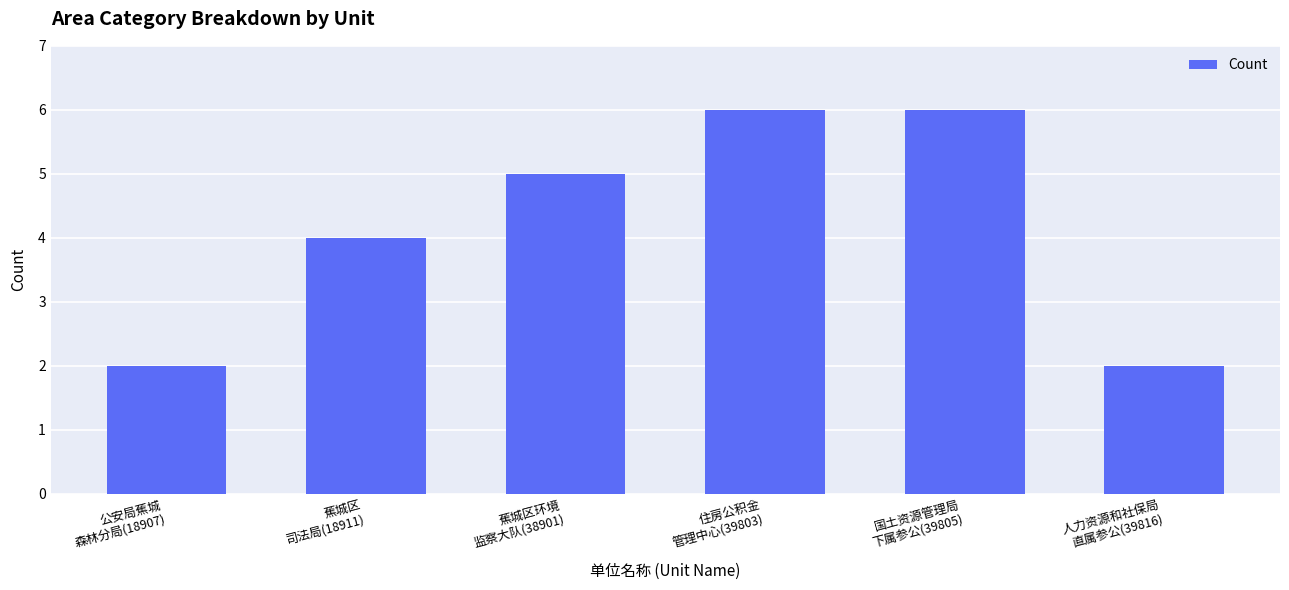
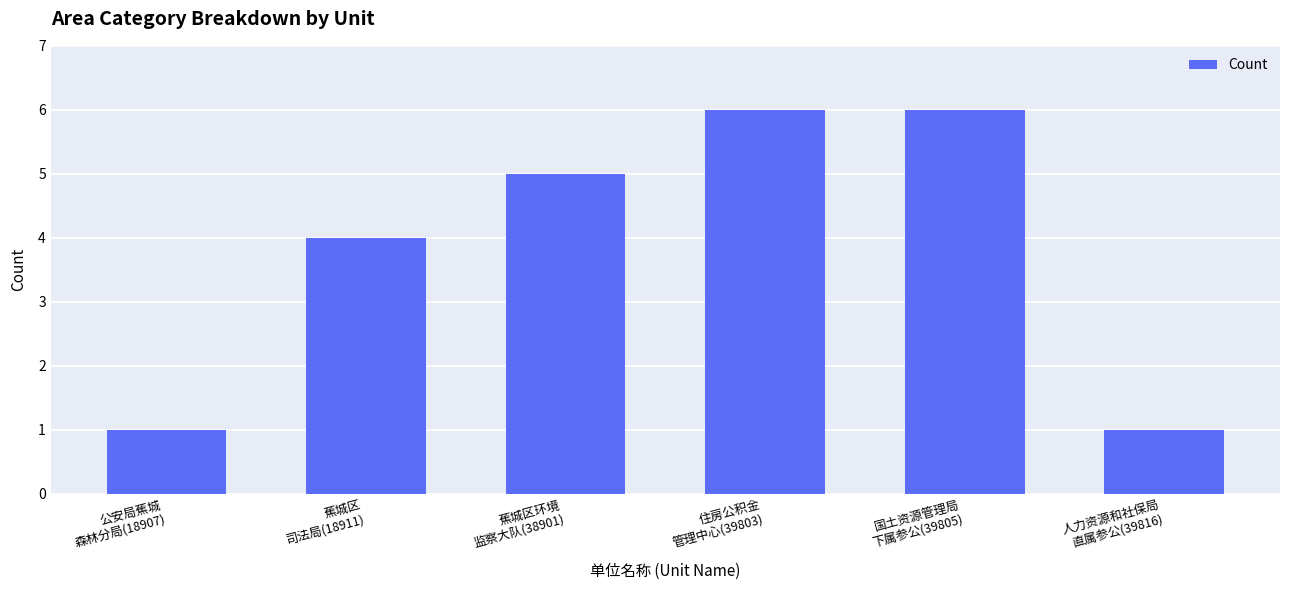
公安局蕉城 森林分局(18907): 2 -> 1
人力资源和社保局 直属参公(39816): 2 -> 1
